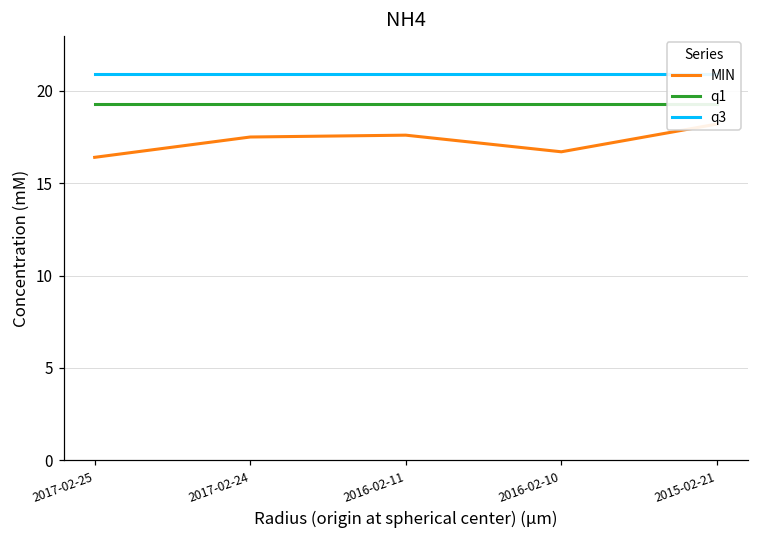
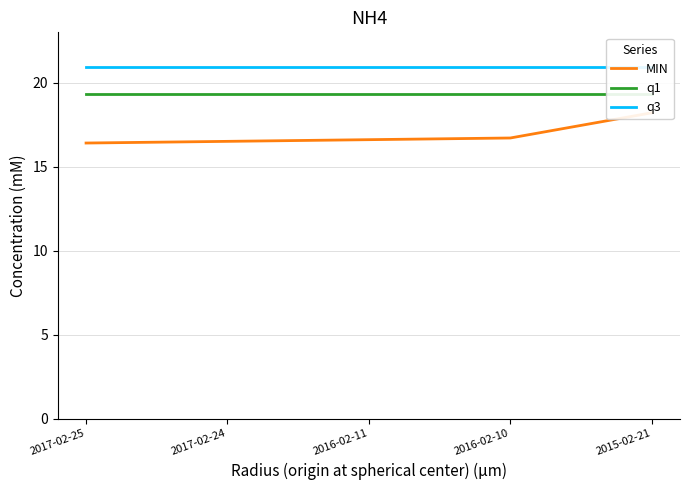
MIN, 2017-02-24: 17.5 -> 16.5
MIN, 2016-02-11: 17.6 -> 16.6
